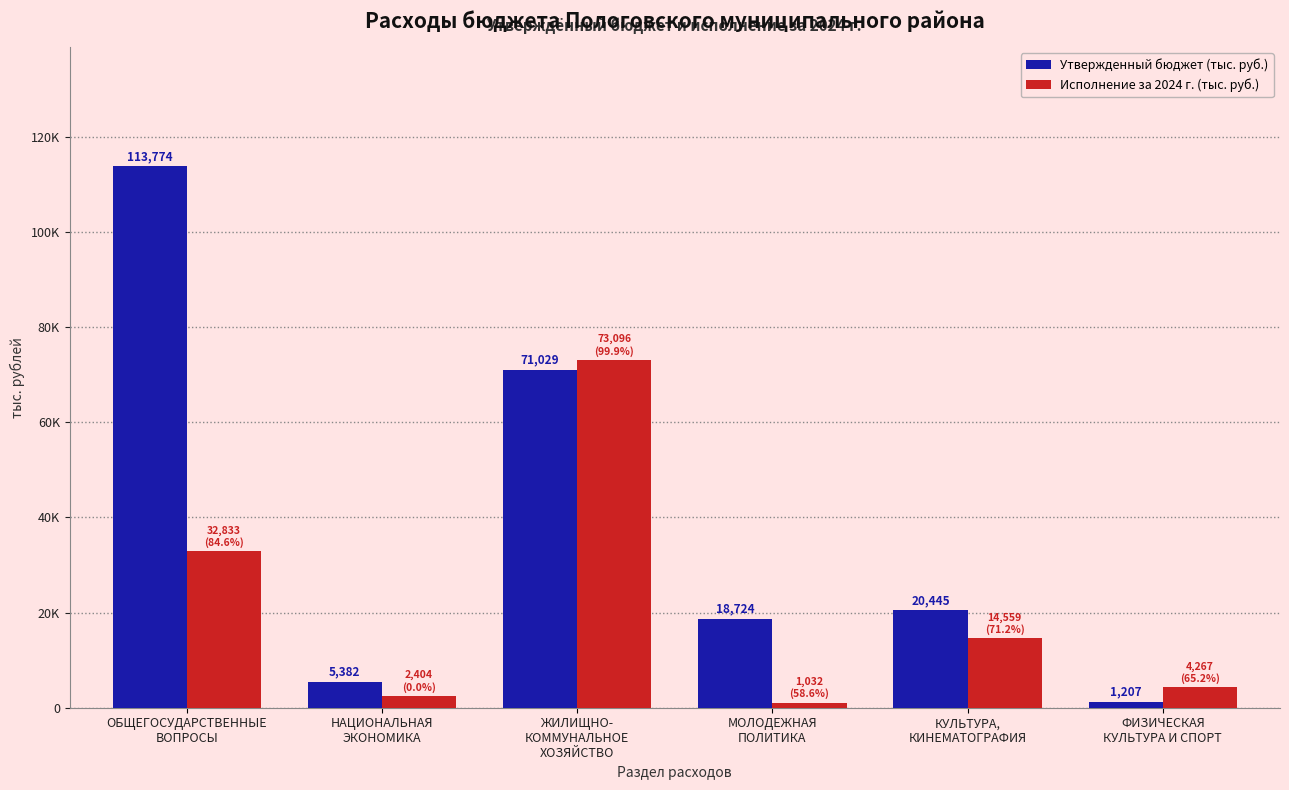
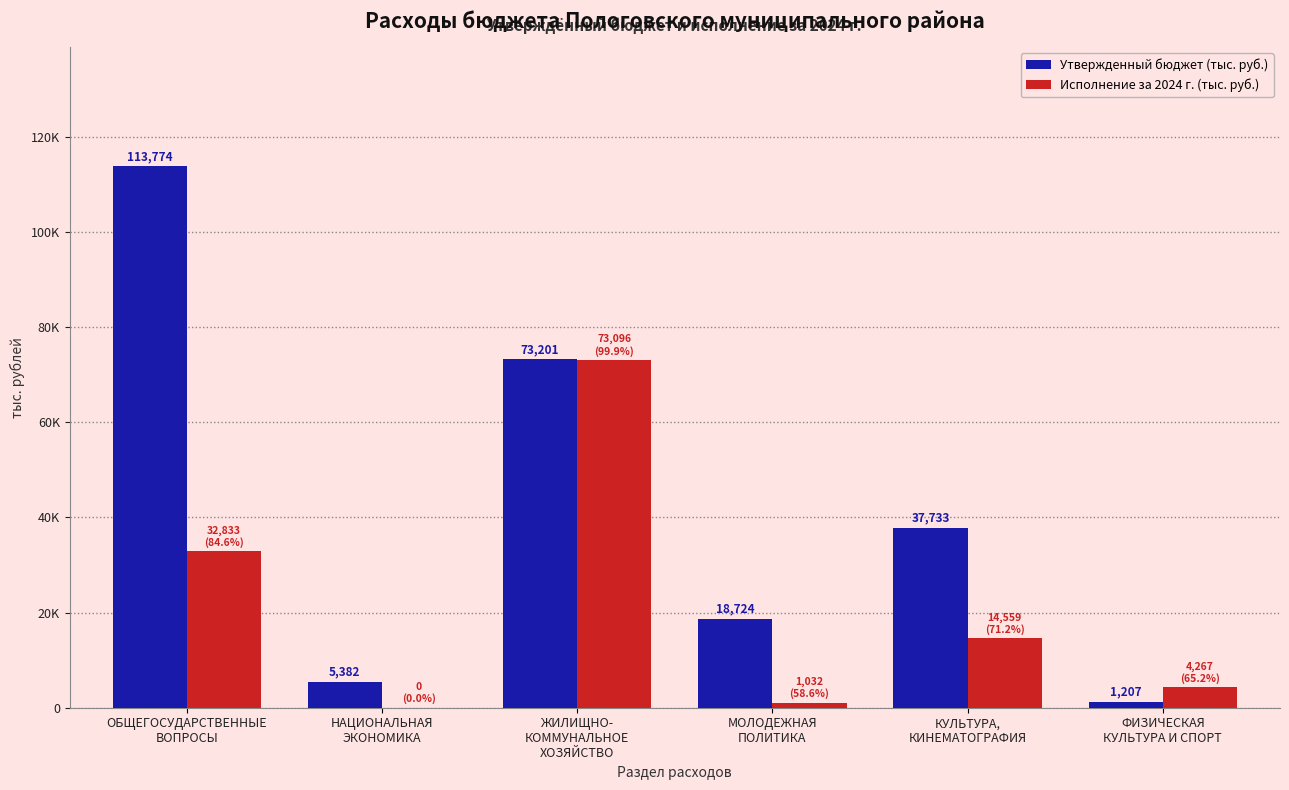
Исполнение за 2024 г. (тыс. руб.), НАЦИОНАЛЬНАЯ ЭКОНОМИКА: 2,404 -> 0
Утвержденный бюджет (тыс. руб.), ЖИЛИЩНО- КОММУНАЛЬНОЕ ХОЗЯЙСТВО: 71,029 -> 73,201
Утвержденный бюджет (тыс. руб.), КУЛЬТУРА, КИНЕМАТОГРАФИЯ: 20,445 -> 37,733
